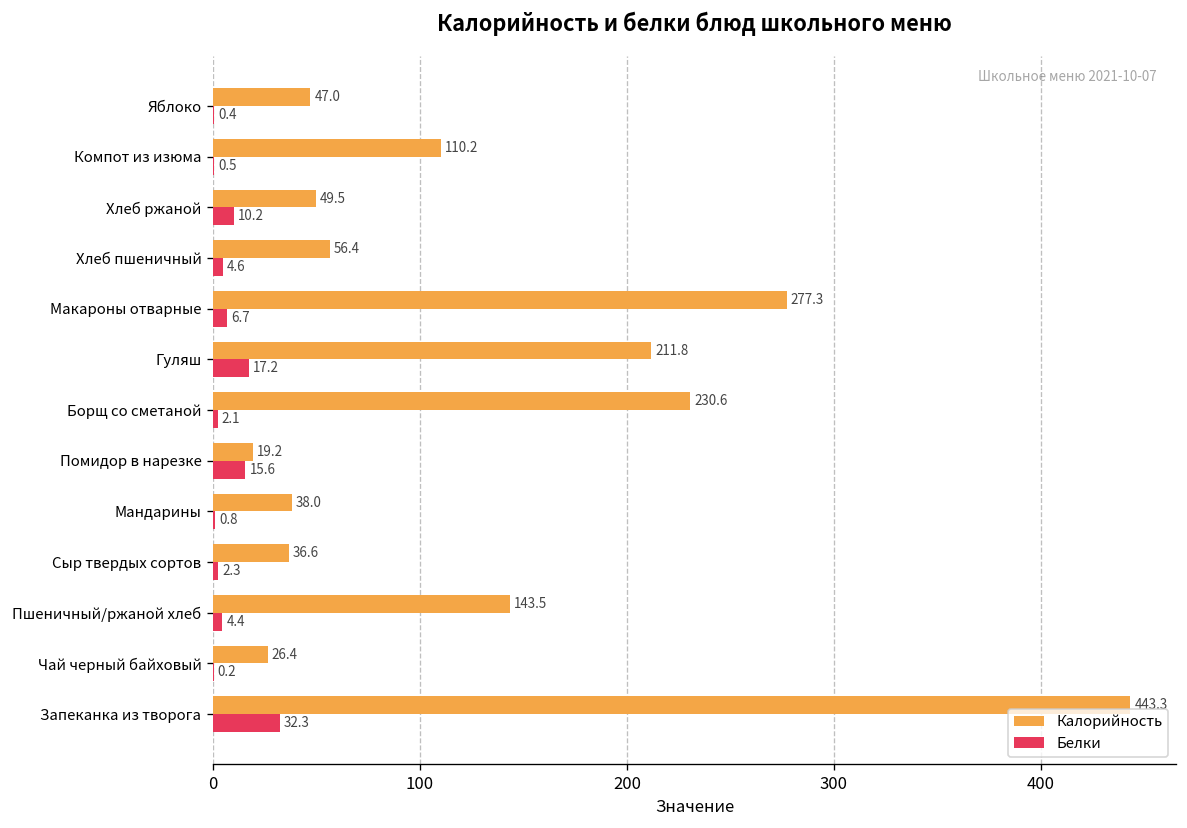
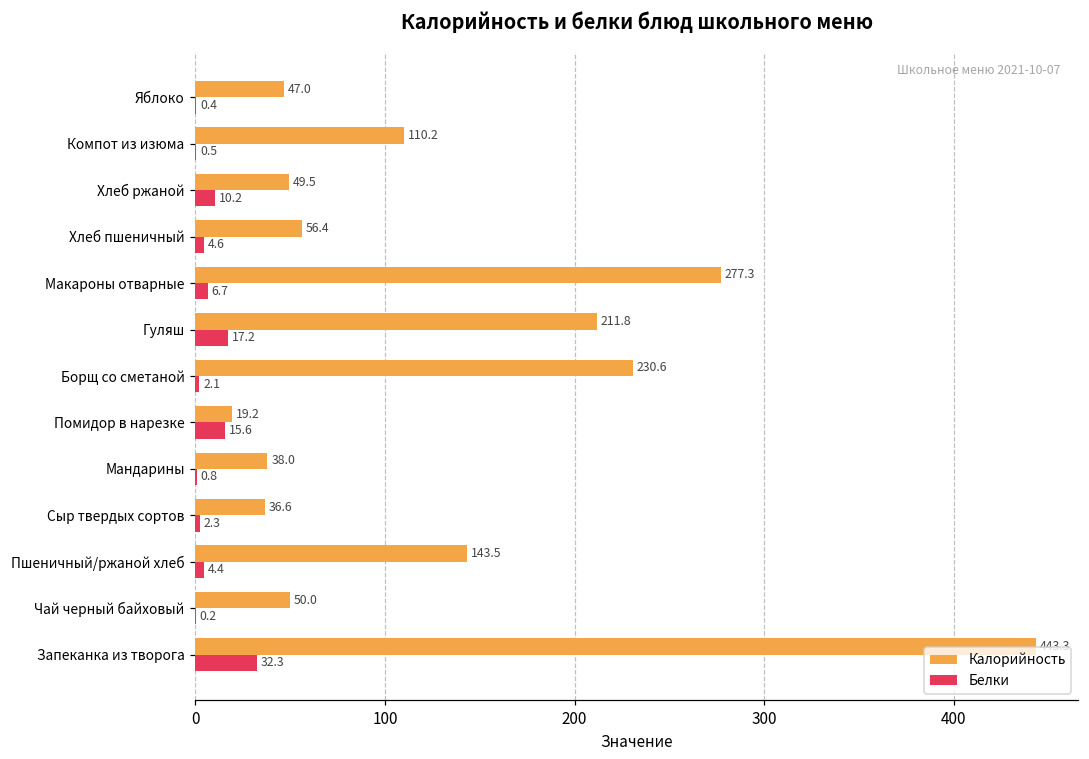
Калорийность, Чай черный байховый: 26.4 -> 50.0
